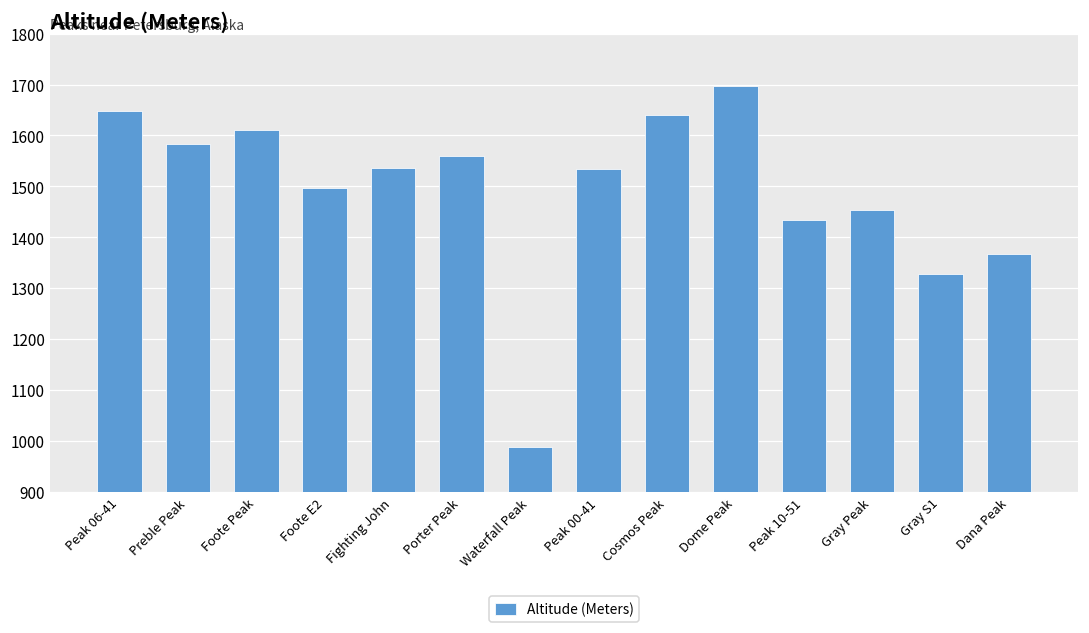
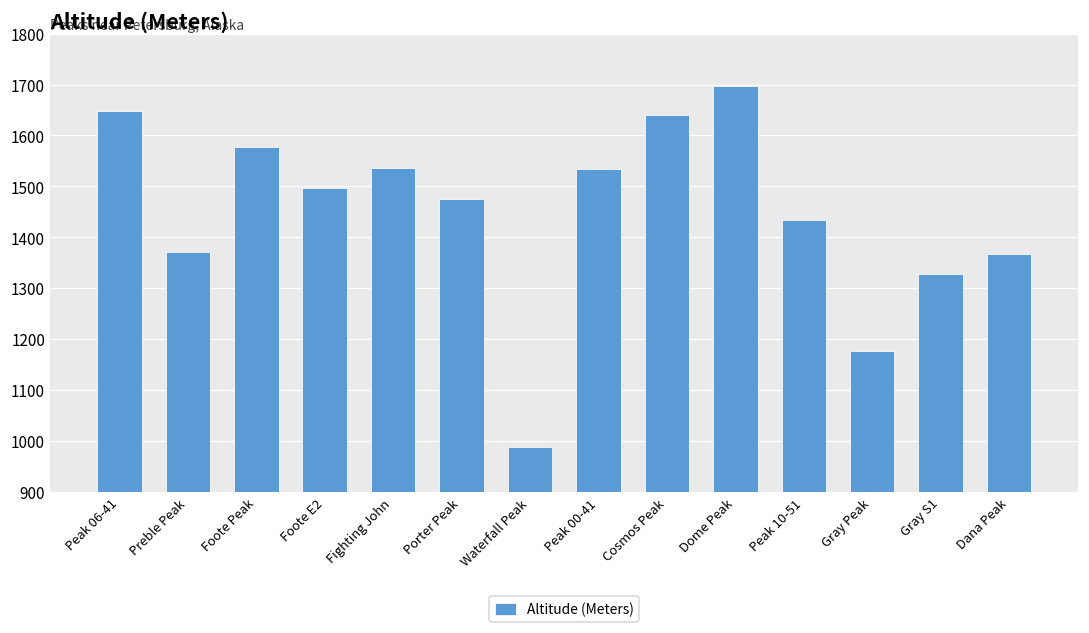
Preble Peak: 1580 -> 1370
Foote Peak: 1610 -> 1580
Porter Peak: 1560 -> 1470
Gray Peak: 1450 -> 1180
